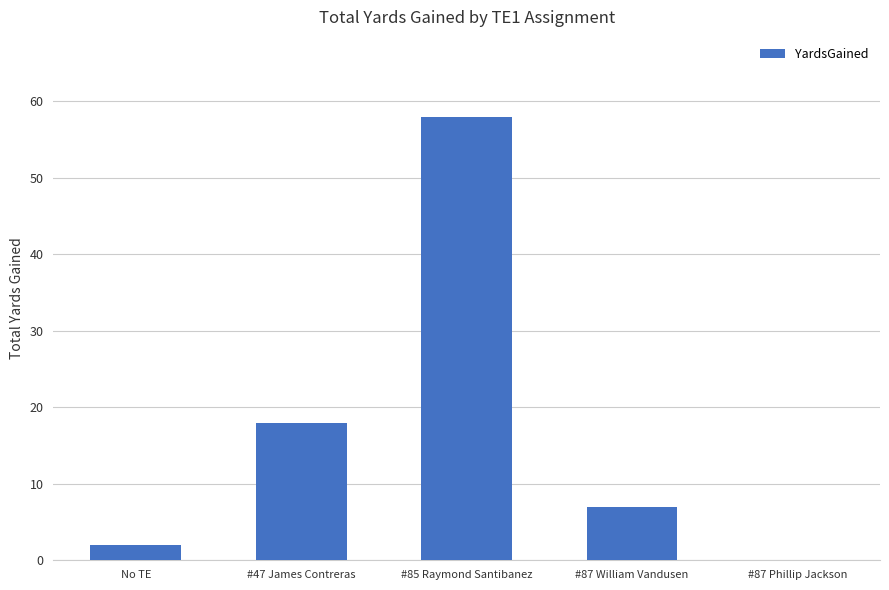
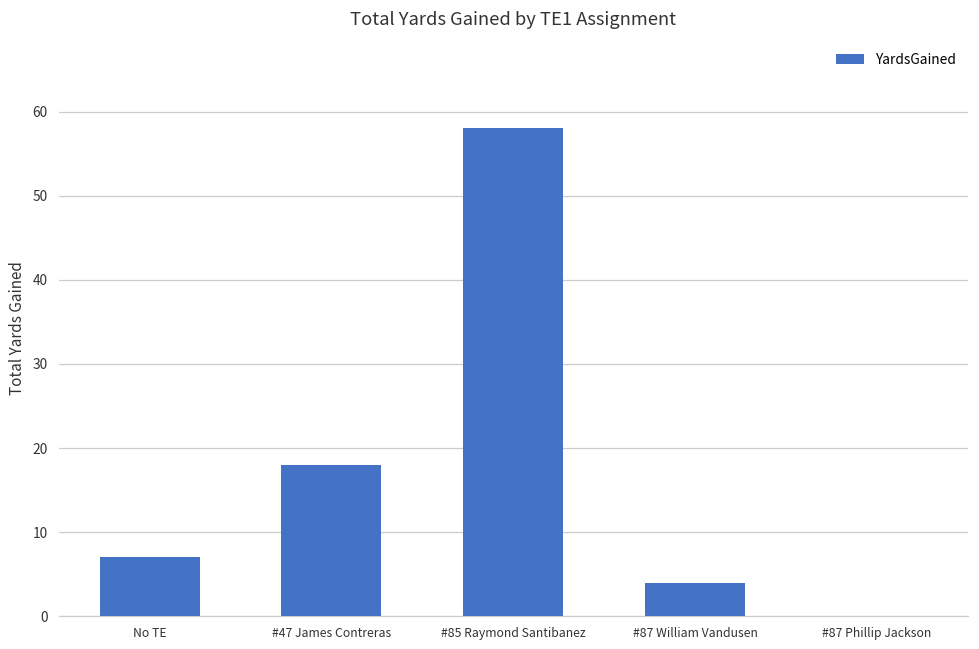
No TE: 2 -> 7
#87 William Vandusen: 7 -> 4
